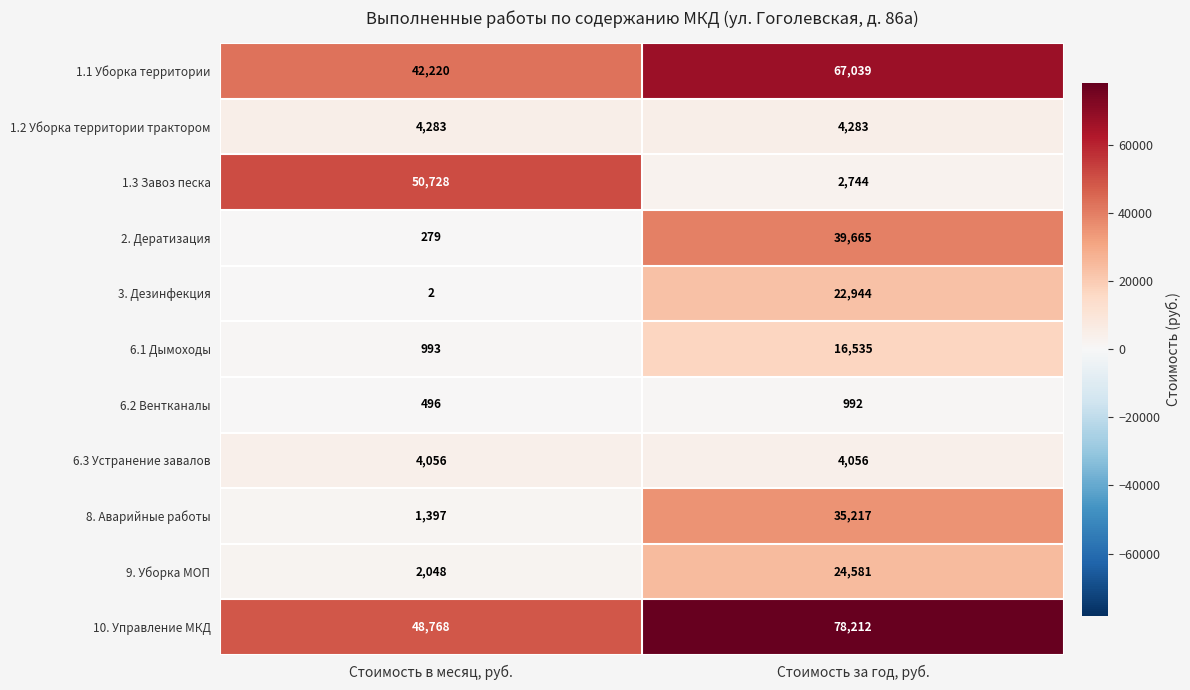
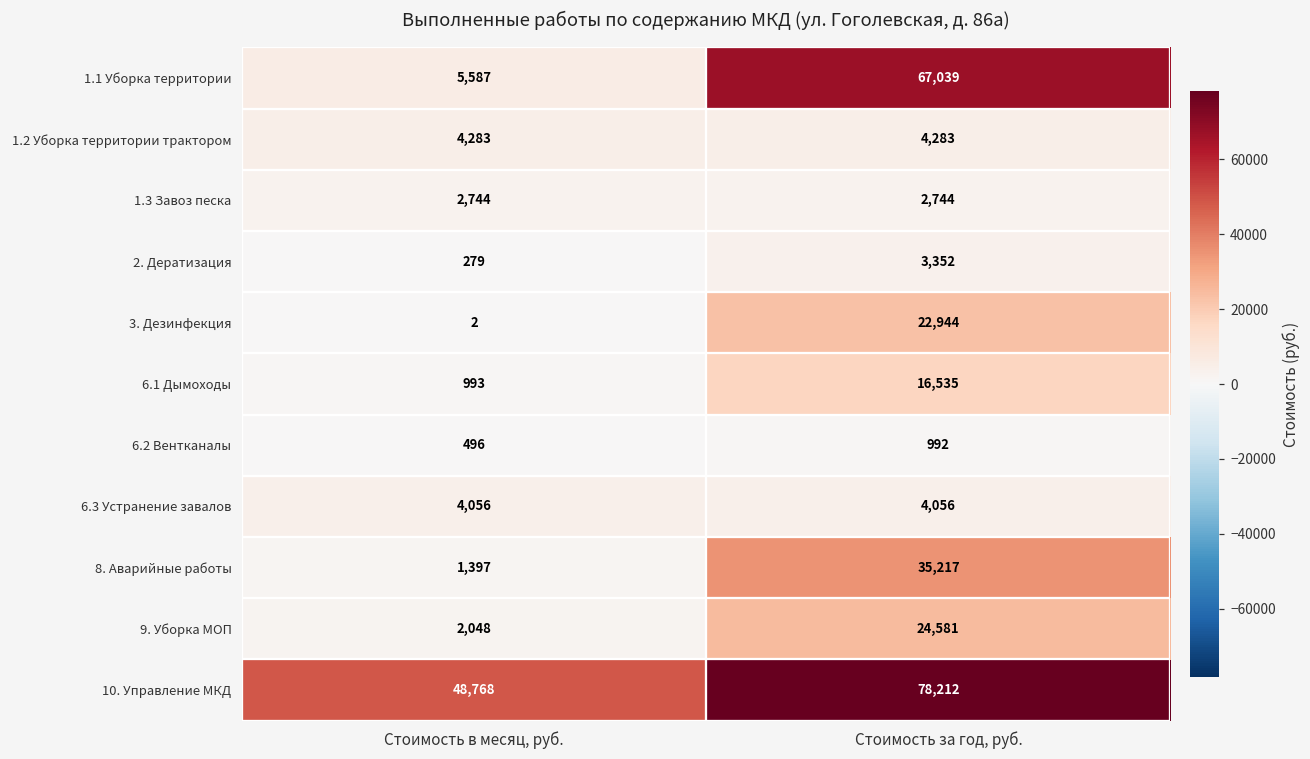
1.1 Уборка территории, Стоимость в месяц, руб.: 42,220 -> 5,587
1.3 Завоз песка, Стоимость в месяц, руб.: 50,728 -> 2,744
2. Дератизация, Стоимость за год, руб.: 39,665 -> 3,352
